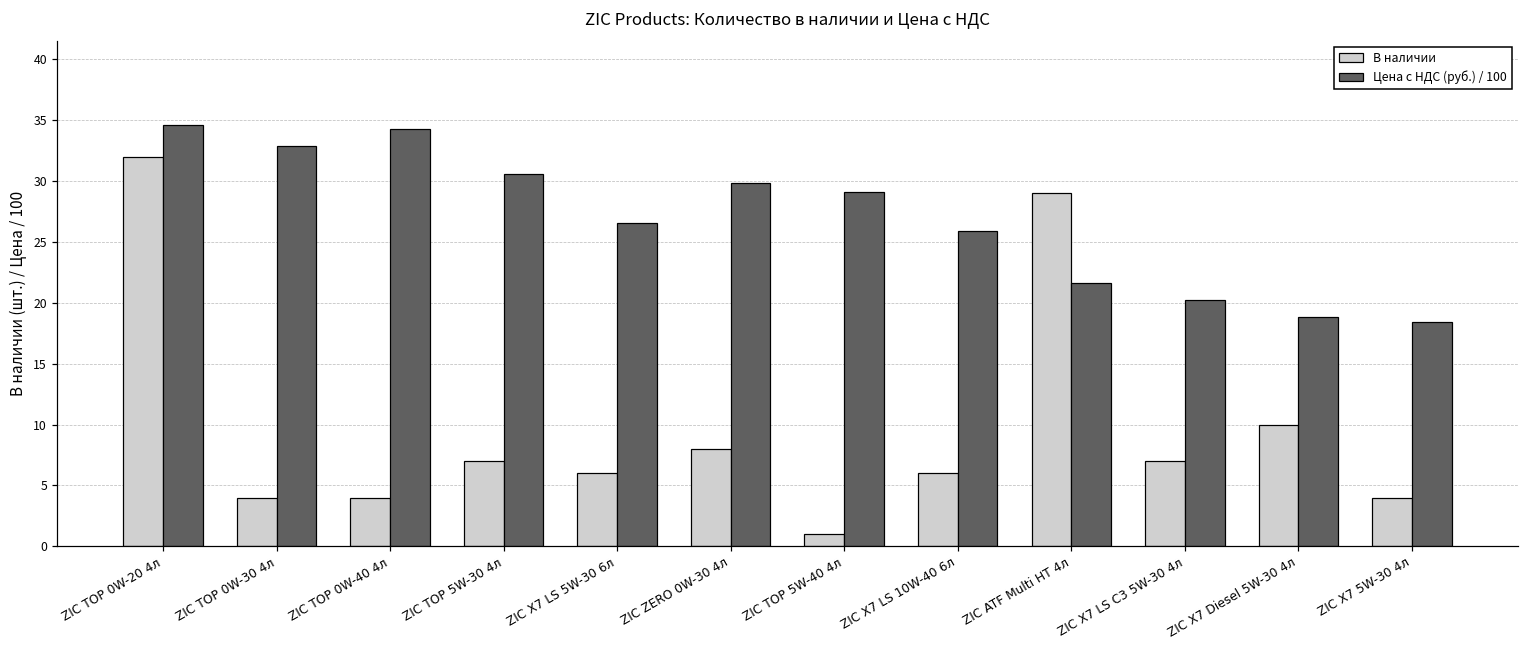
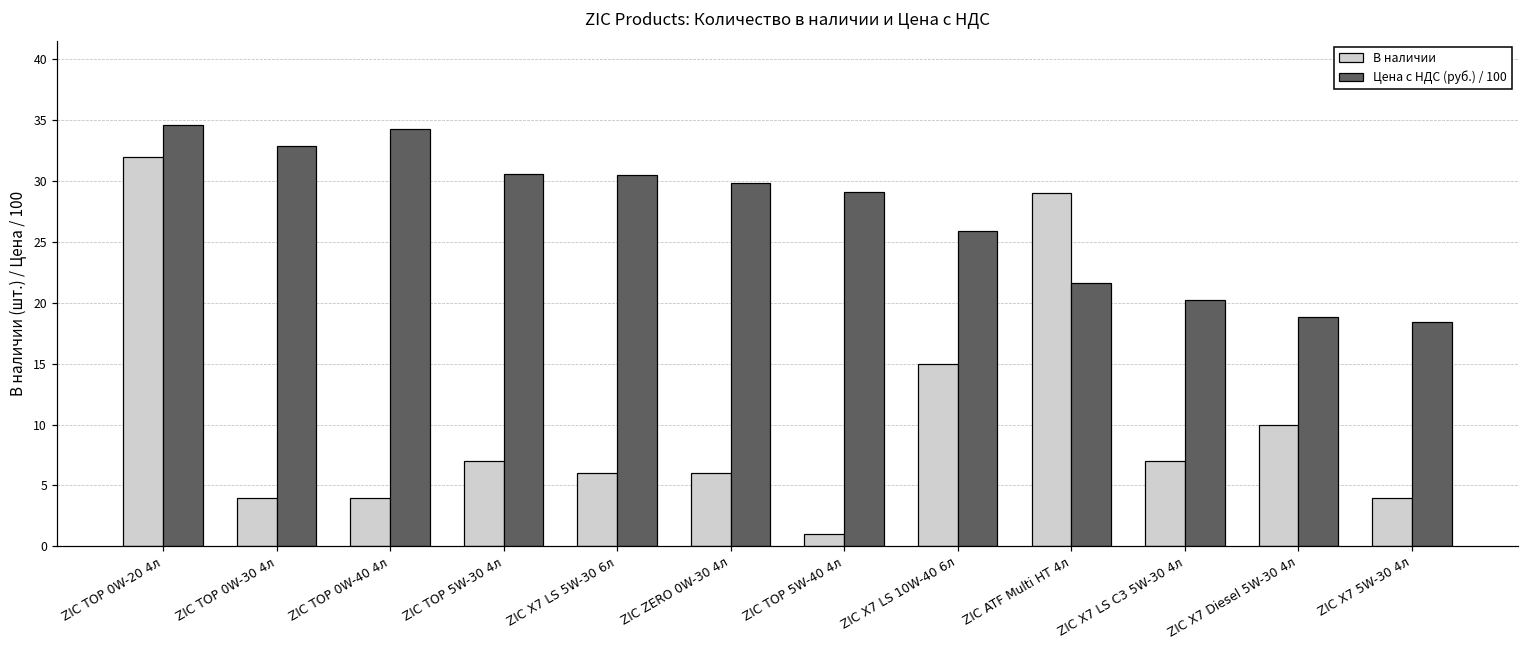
Цена с НДС (руб.) / 100, ZIC X7 LS 5W-30 6л: 26.6 -> 30.5
В наличии, ZIC ZERO 0W-30 4л: 8 -> 6
В наличии, ZIC X7 LS 10W-40 6л: 6 -> 15
